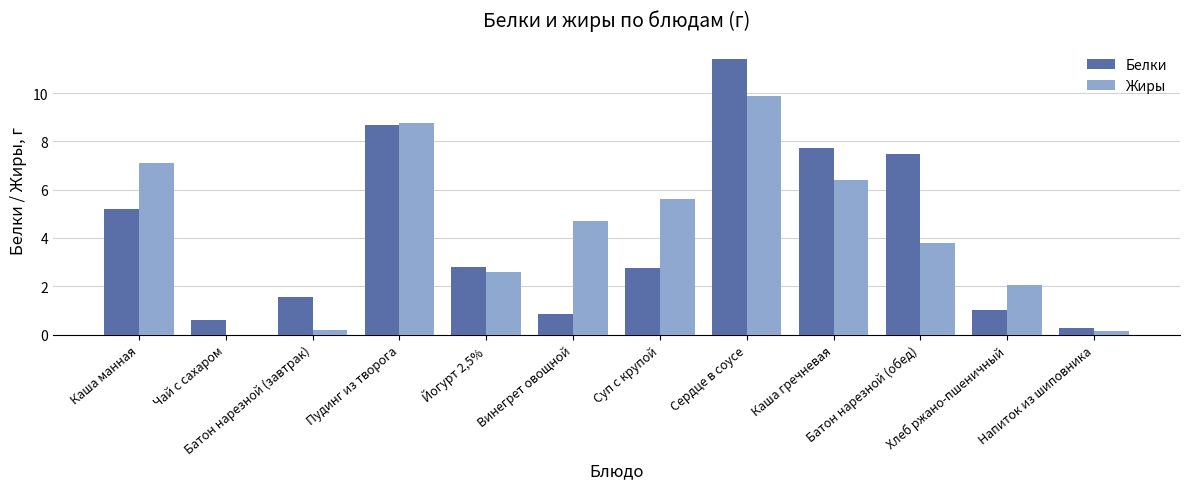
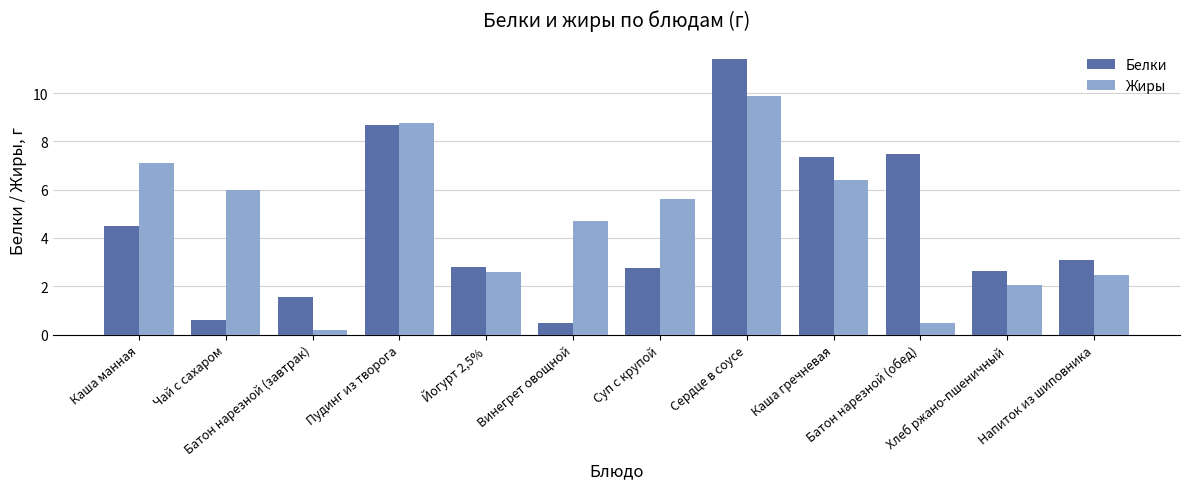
Белки, Каша манная: 5.2 -> 4.5
Жиры, Чай с сахаром: 0 -> 6
Белки, Винегрет овощной: 0.9 -> 0.5
Белки, Каша гречневая: 7.7 -> 7.3
Жиры, Батон нарезной (обед): 3.8 -> 0.5
Белки, Хлеб ржано-пшеничный: 1.0 -> 2.7
Белки, Напиток из шиповника: 0.3 -> 3.1
Жиры, Напиток из шиповника: 0.1 -> 2.5
